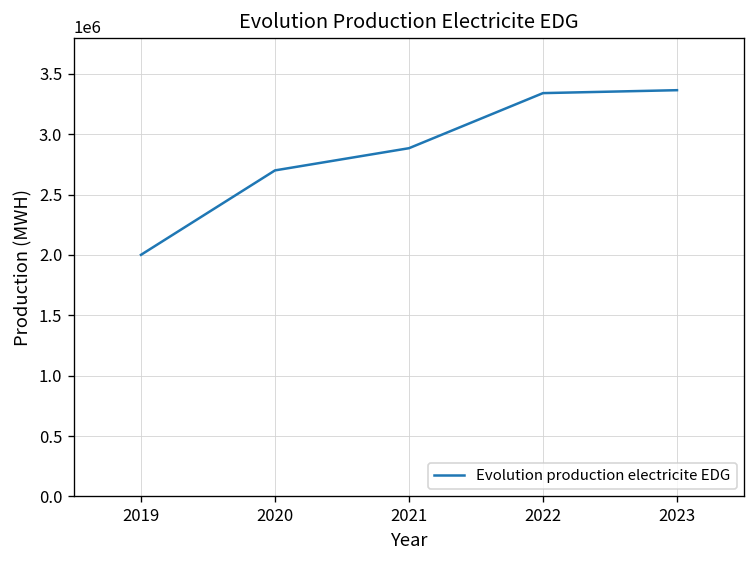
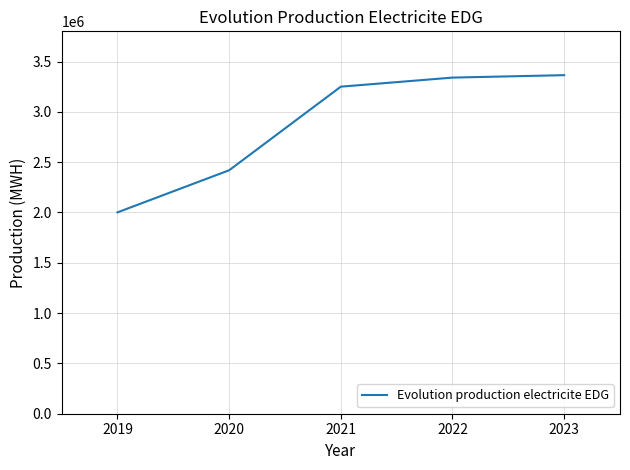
2020: 2700000 -> 2420000
2021: 2880000 -> 3250000
